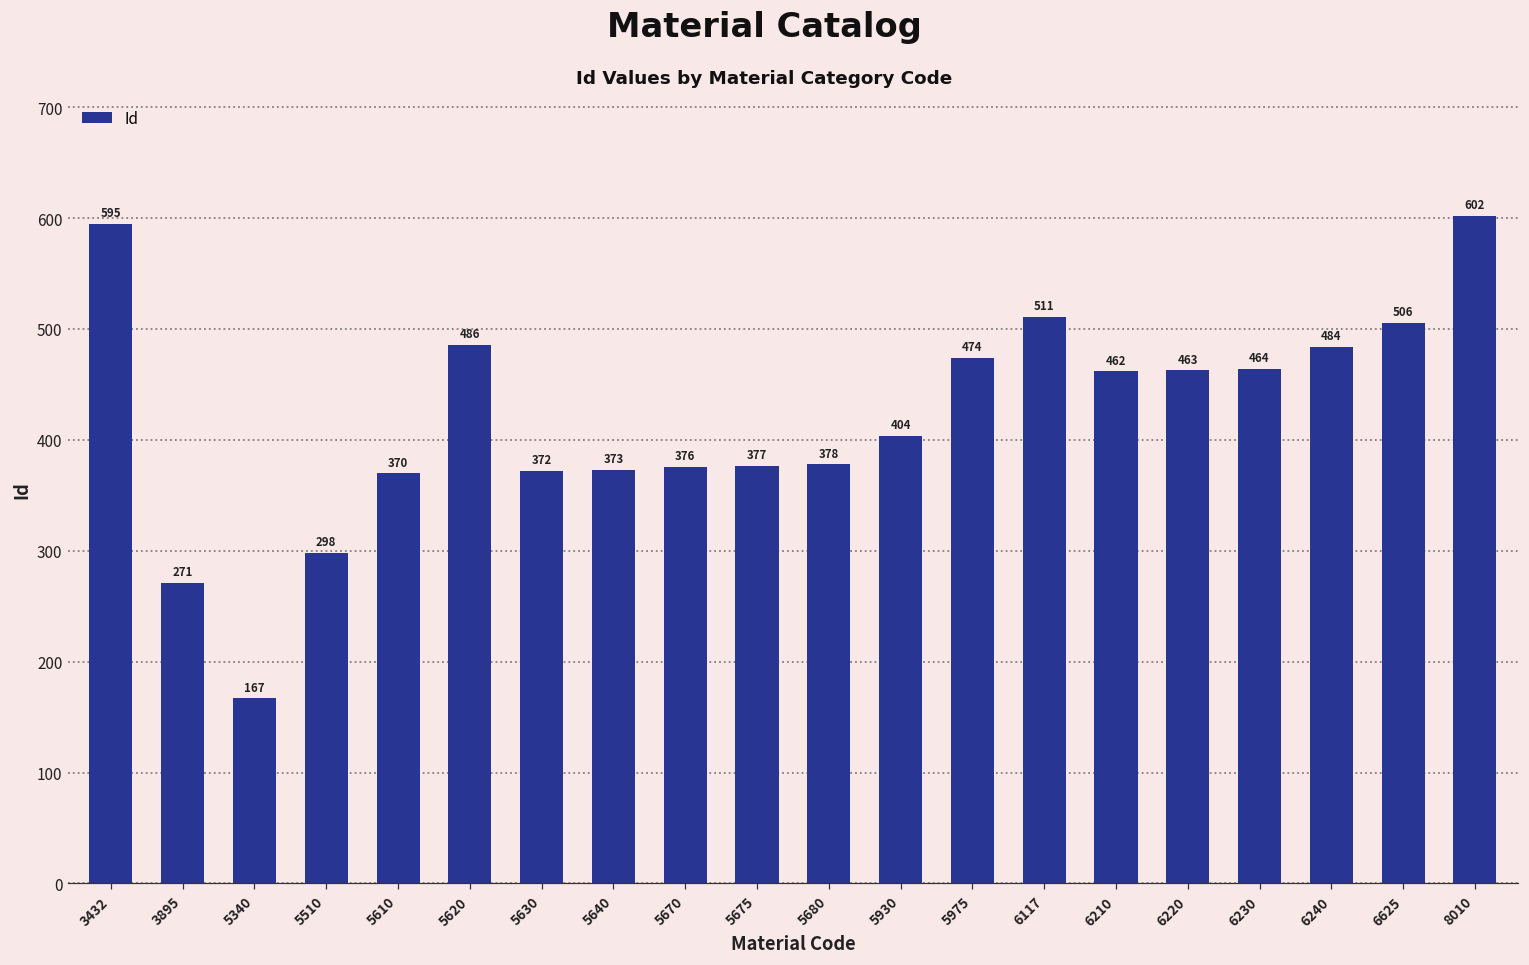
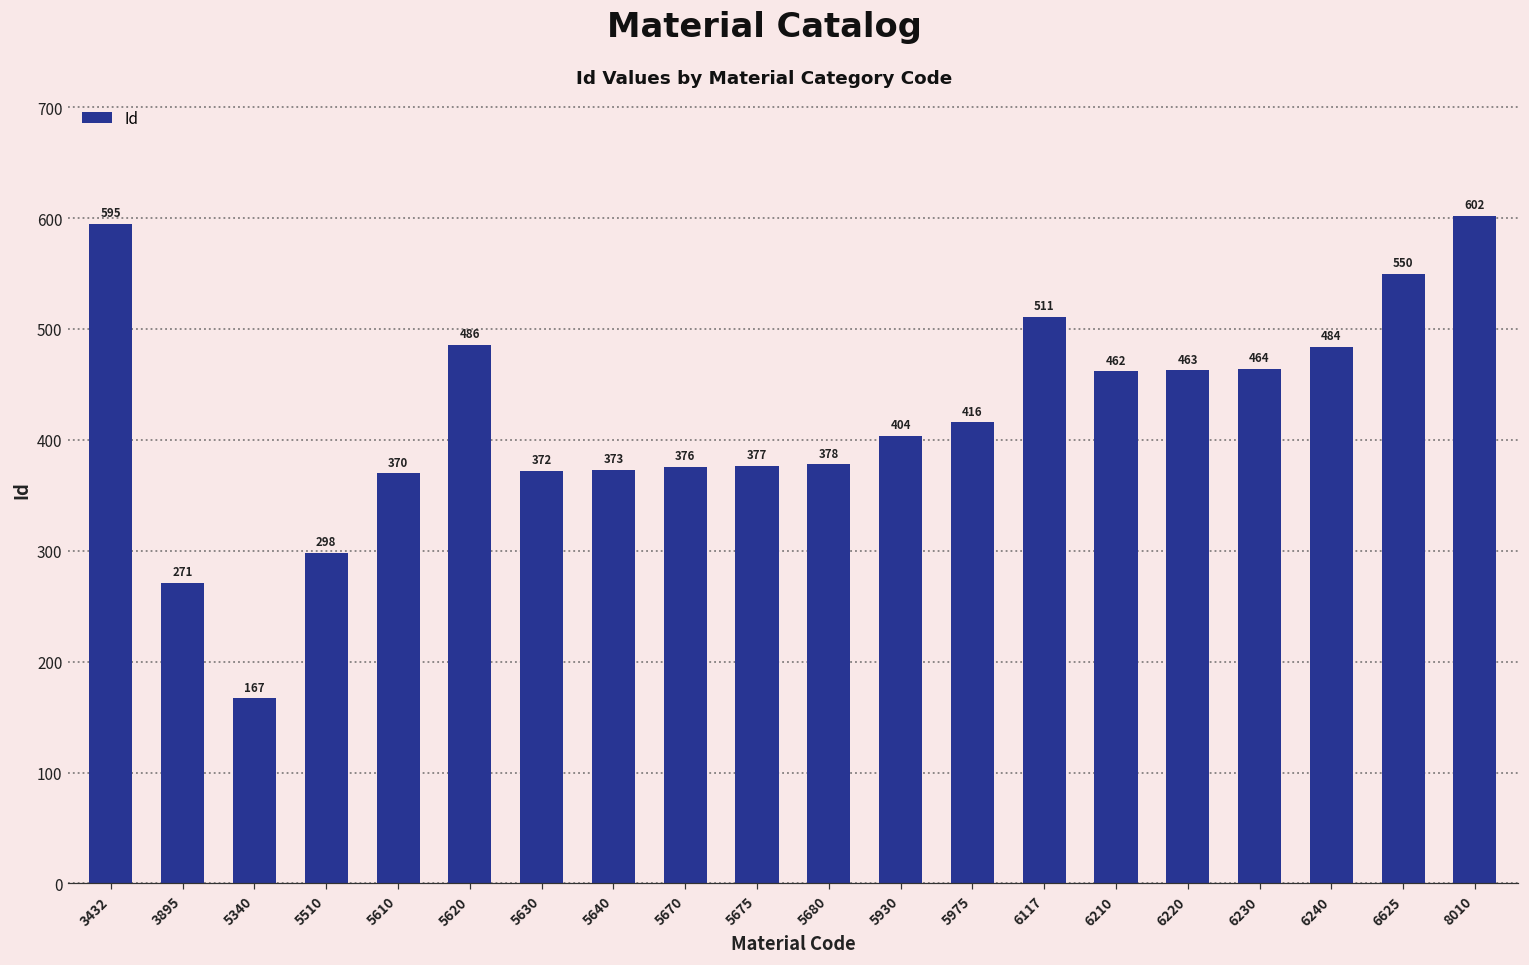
5975: 474 -> 416
6625: 506 -> 550
